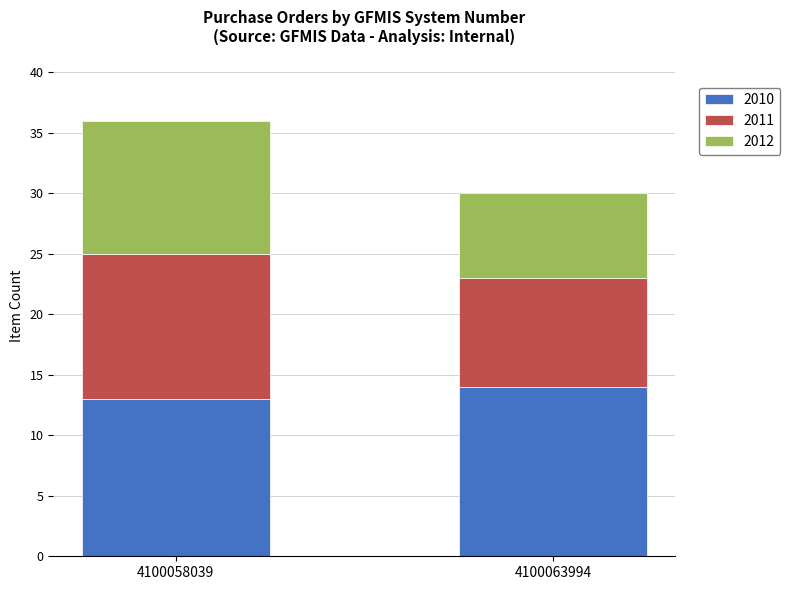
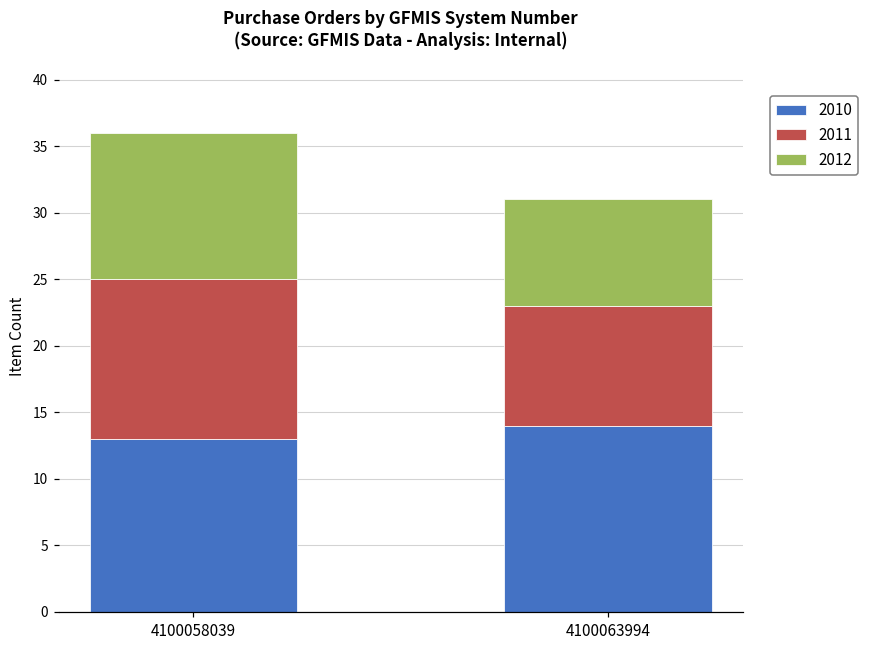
2012, 4100063994: 7 -> 8
